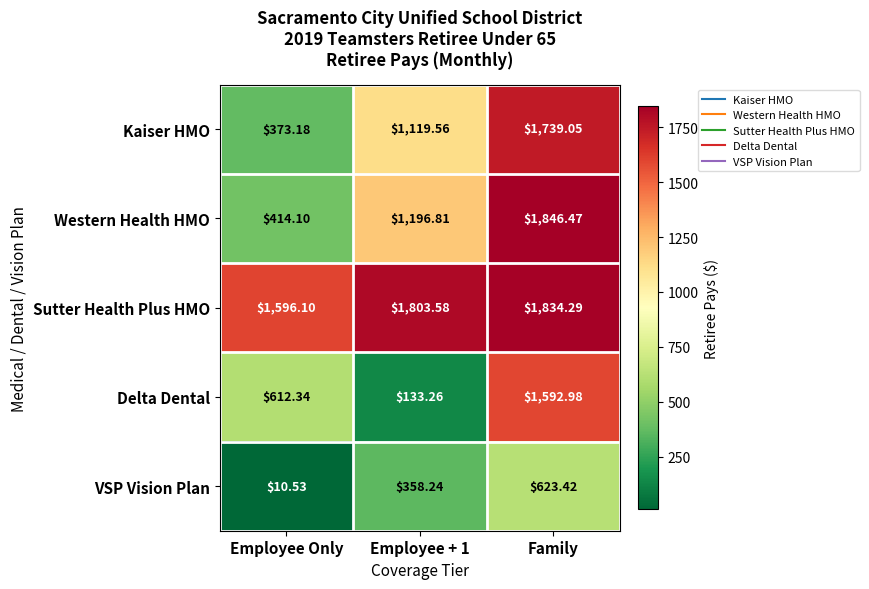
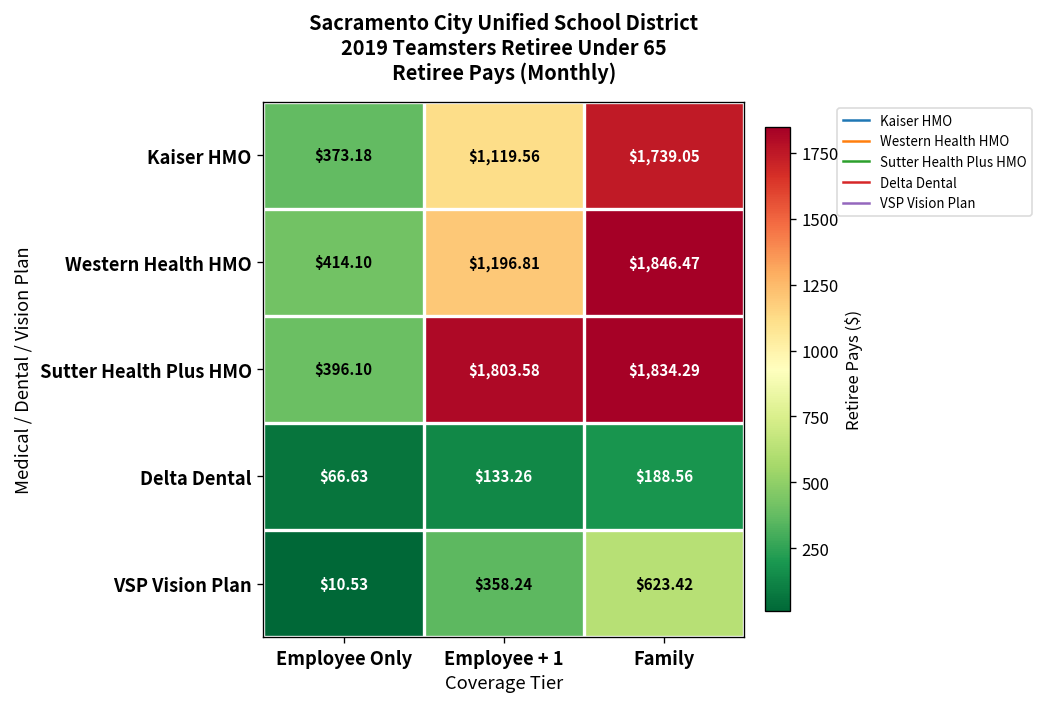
Sutter Health Plus HMO, Employee Only: $1,596.10 -> $396.10
Delta Dental, Employee Only: $612.34 -> $66.63
Delta Dental, Family: $1,592.98 -> $188.56
